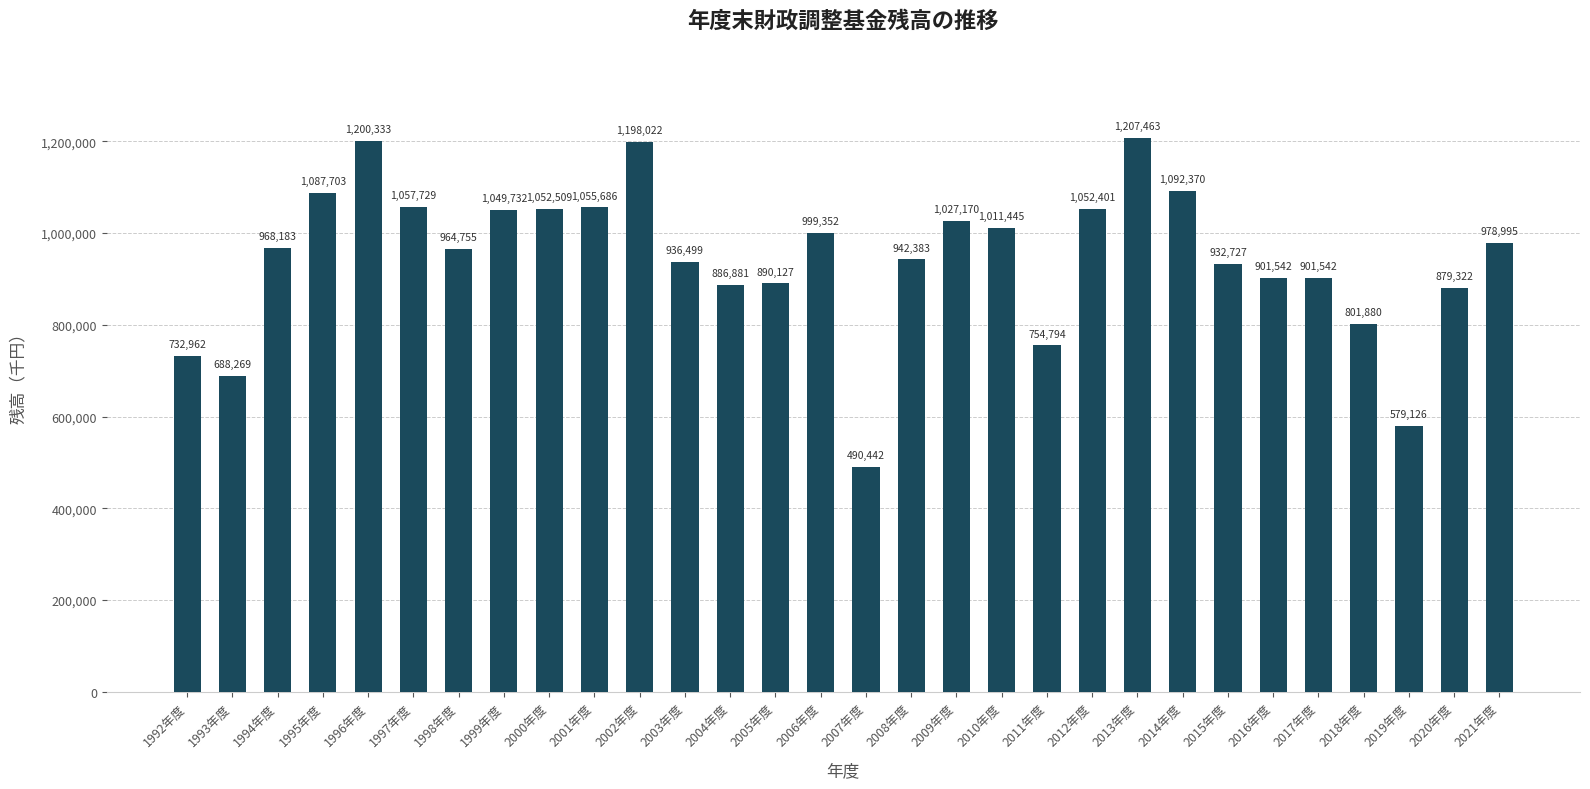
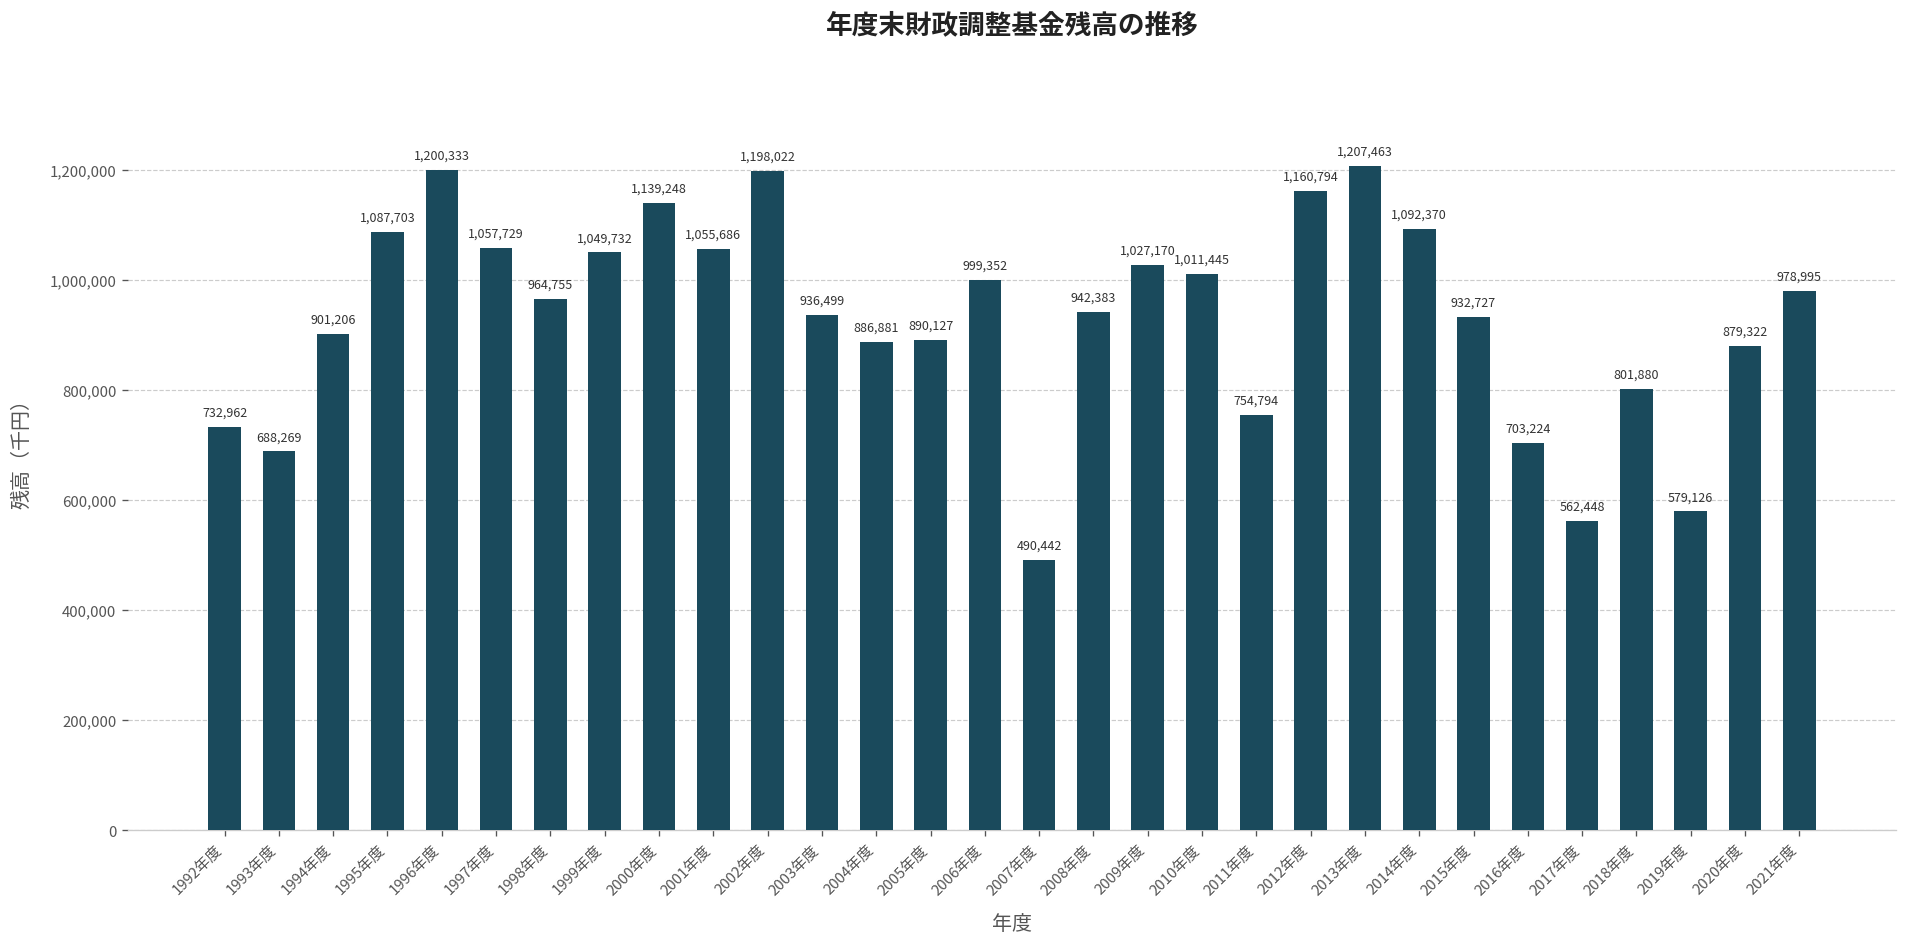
1994年度: 968,183 -> 901,206
2000年度: 1,052,509 -> 1,139,248
2012年度: 1,052,401 -> 1,160,794
2016年度: 901,542 -> 703,224
2017年度: 901,542 -> 562,448
